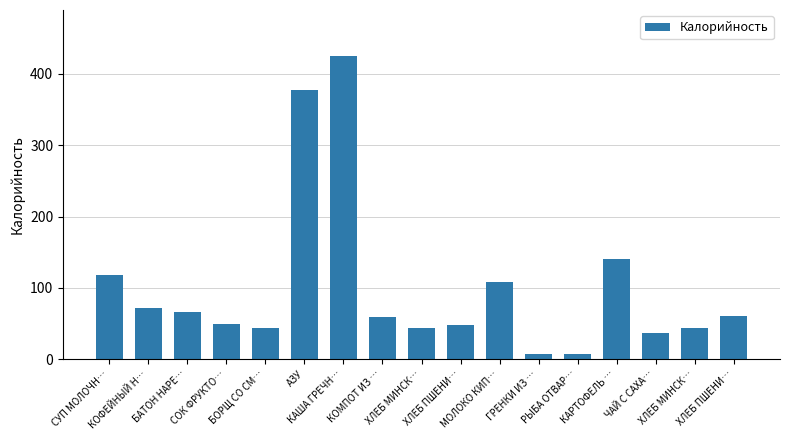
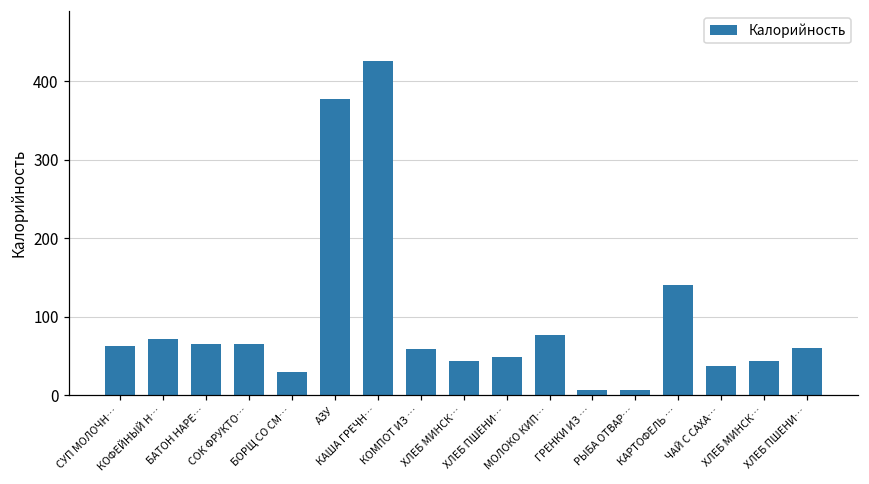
СУП МОЛОЧН…: 120 -> 60
СОК ФРУКТО…: 50 -> 70
БОРЩ СО СМ…: 40 -> 30
МОЛОКО КИП…: 110 -> 80
